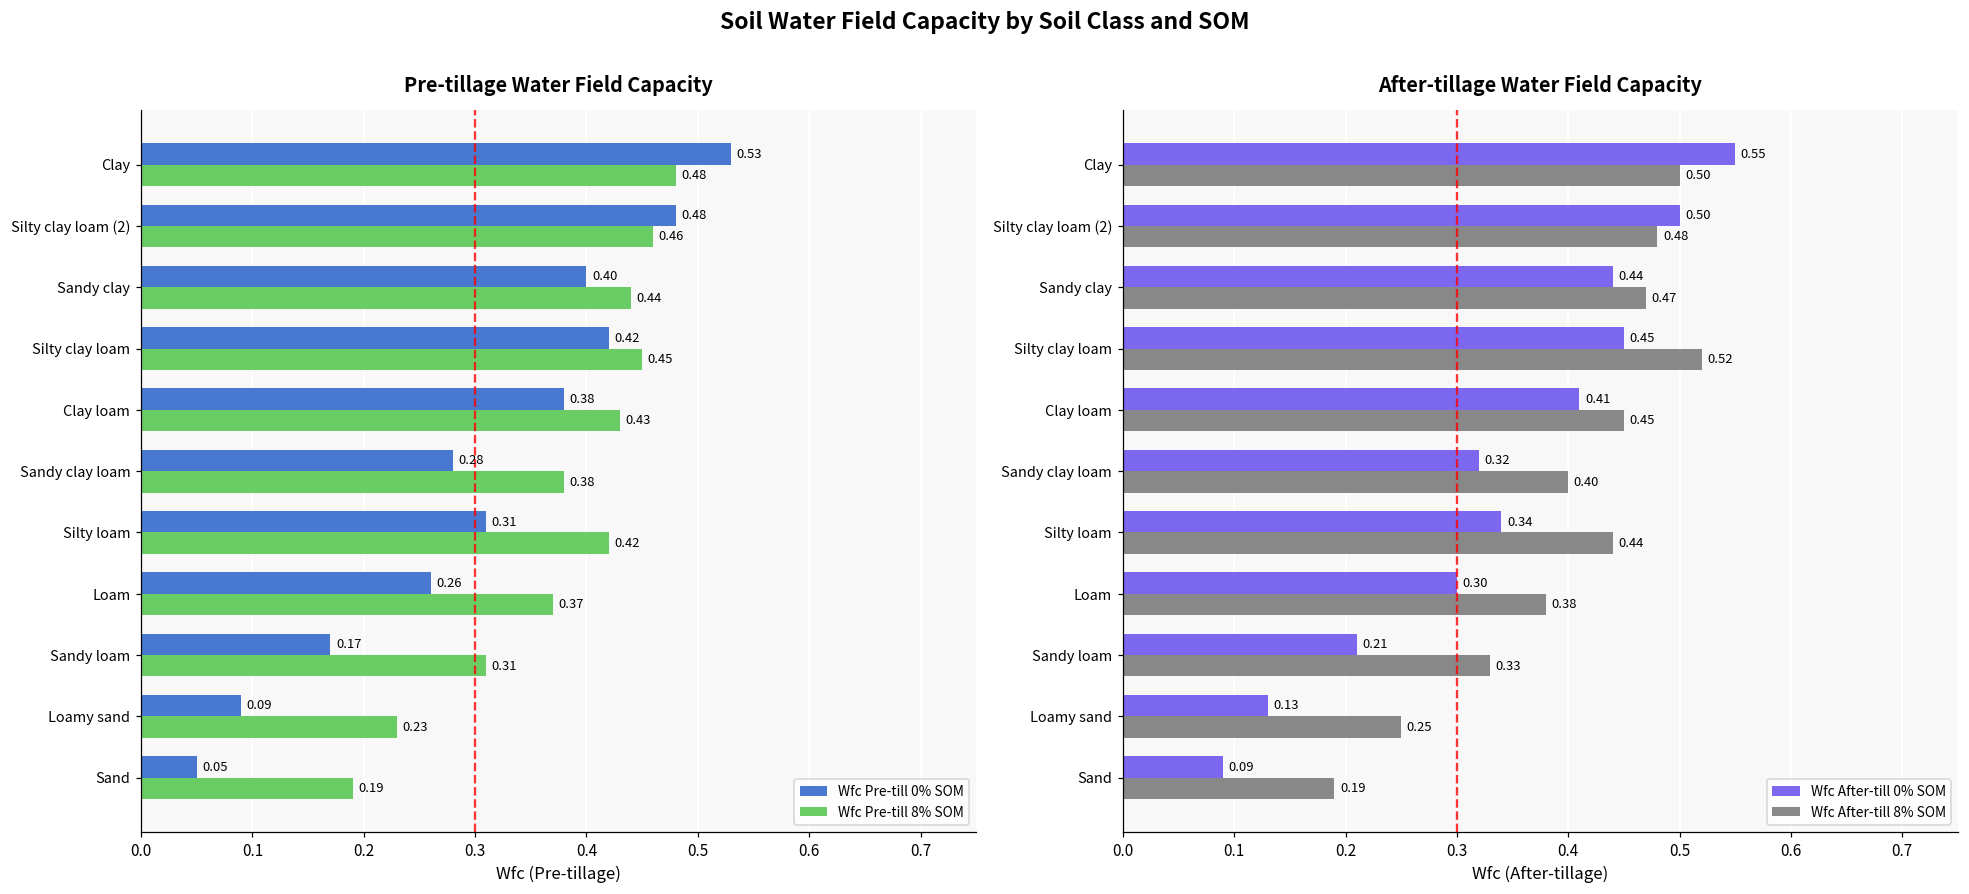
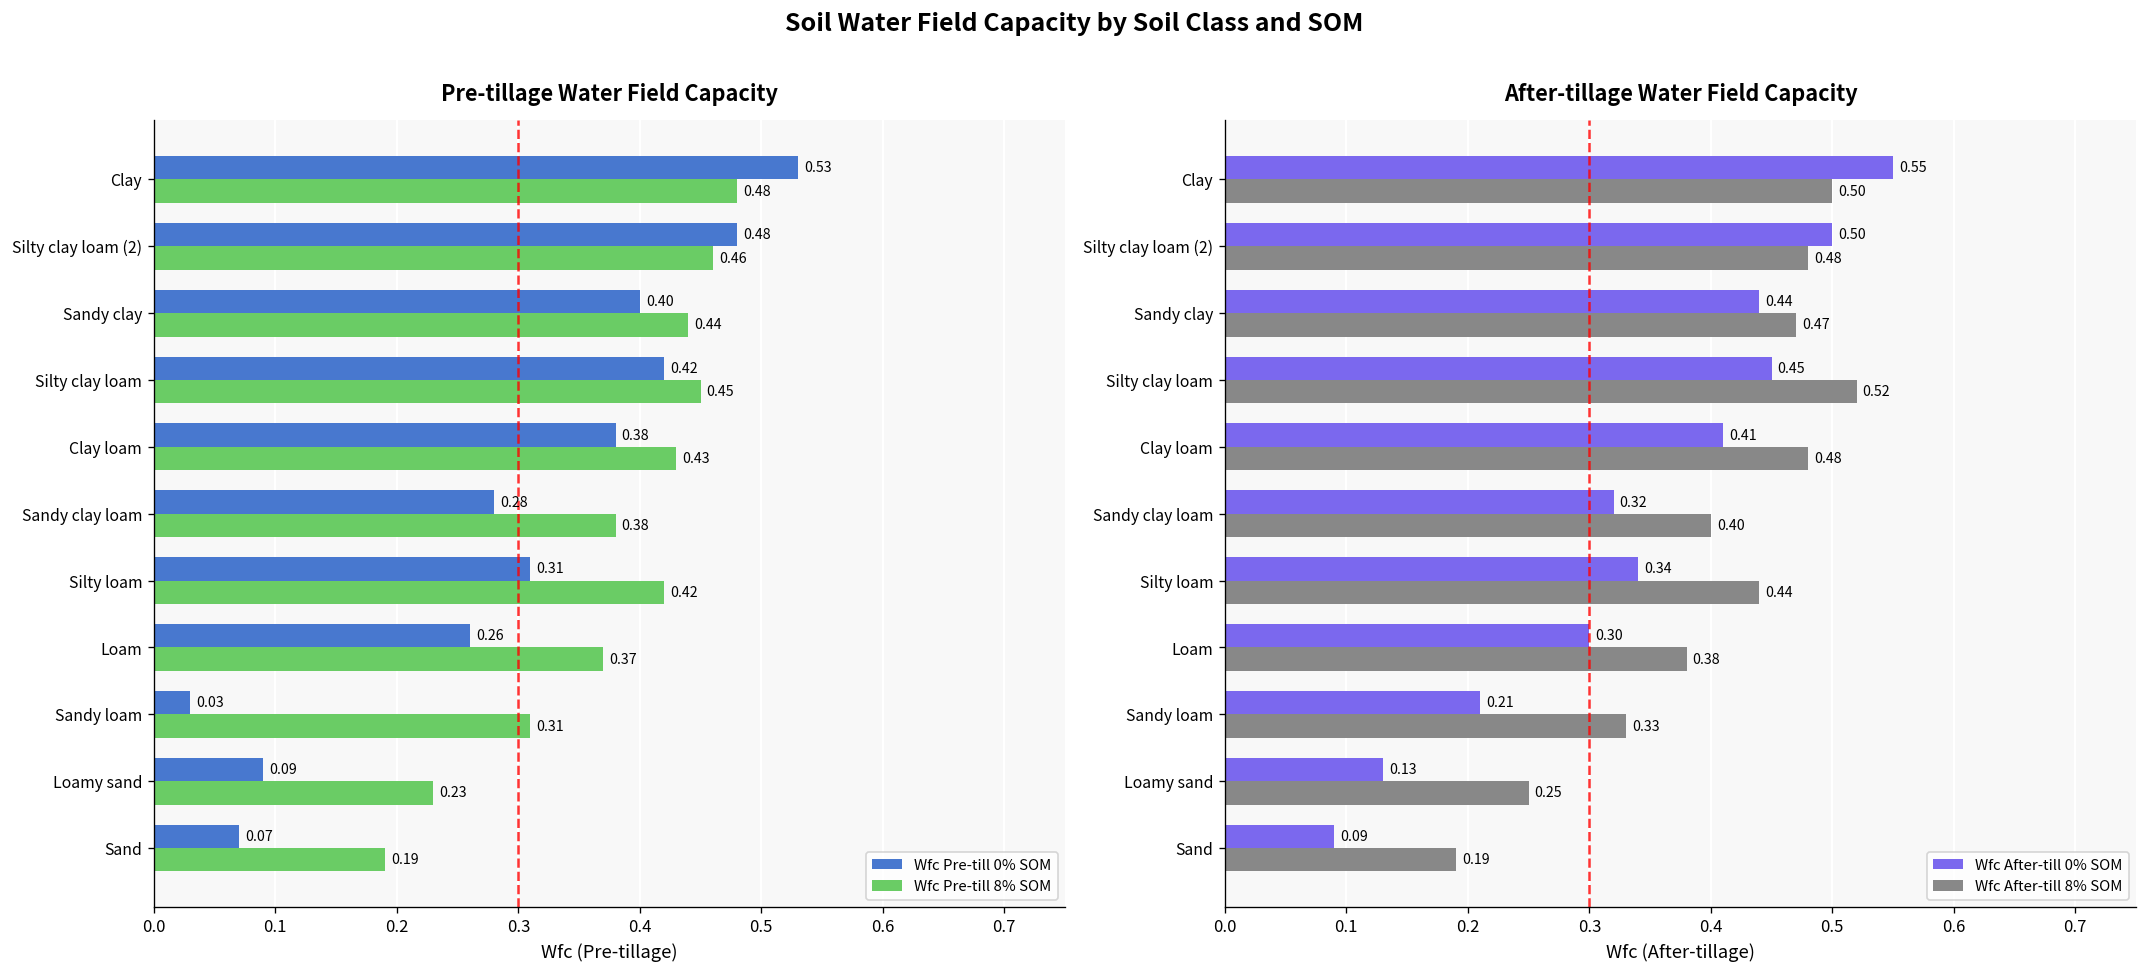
Pre-tillage Water Field Capacity, Wfc Pre-till 0% SOM, Sandy loam: 0.17 -> 0.03
Pre-tillage Water Field Capacity, Wfc Pre-till 0% SOM, Sand: 0.05 -> 0.07
After-tillage Water Field Capacity, Wfc After-till 8% SOM, Clay loam: 0.45 -> 0.48
